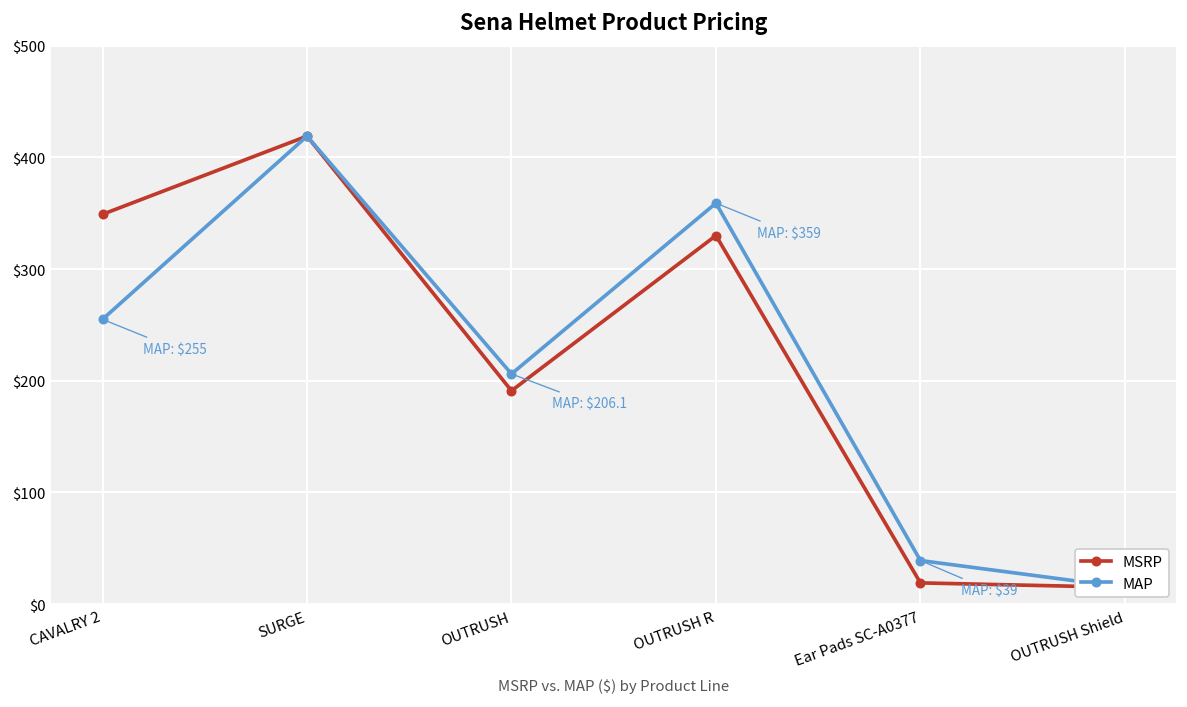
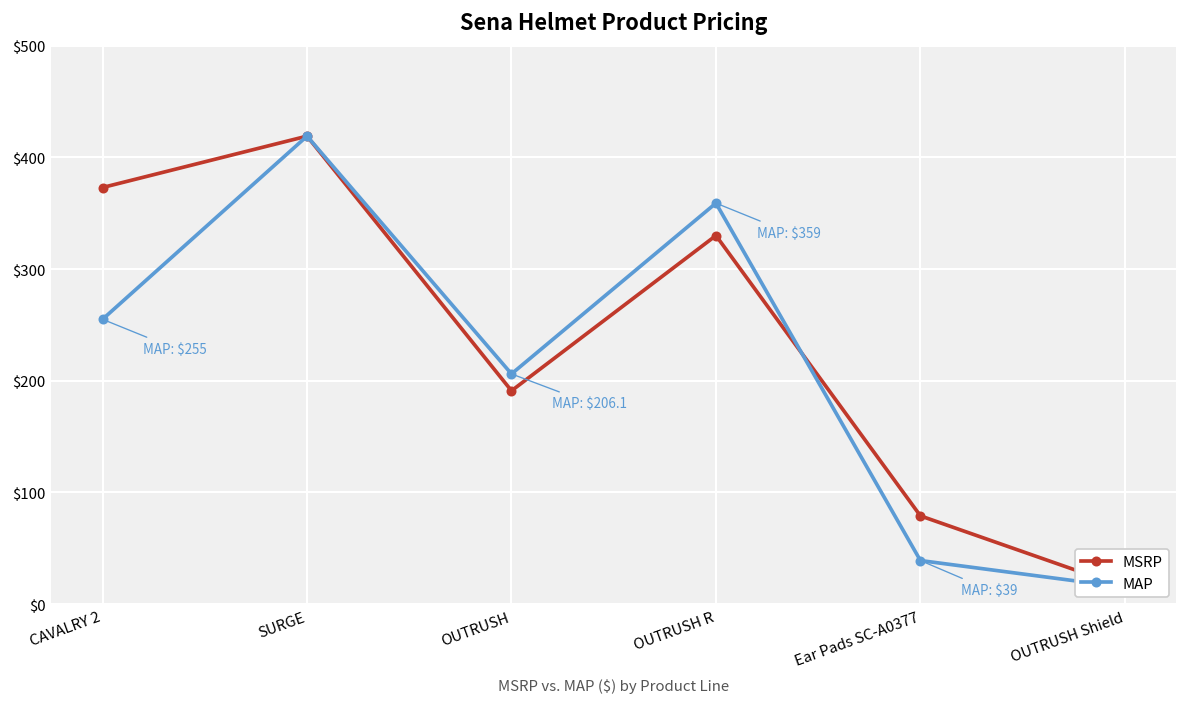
MSRP, CAVALRY 2: $350 -> $370
MSRP, Ear Pads SC-A0377: $20 -> $80
